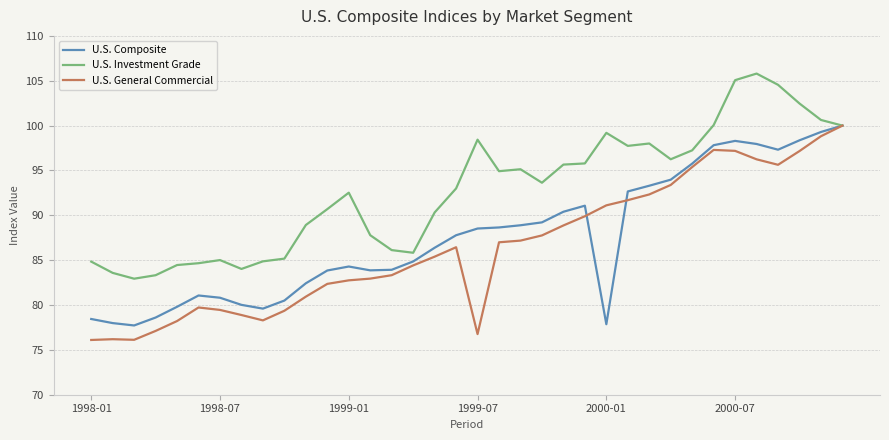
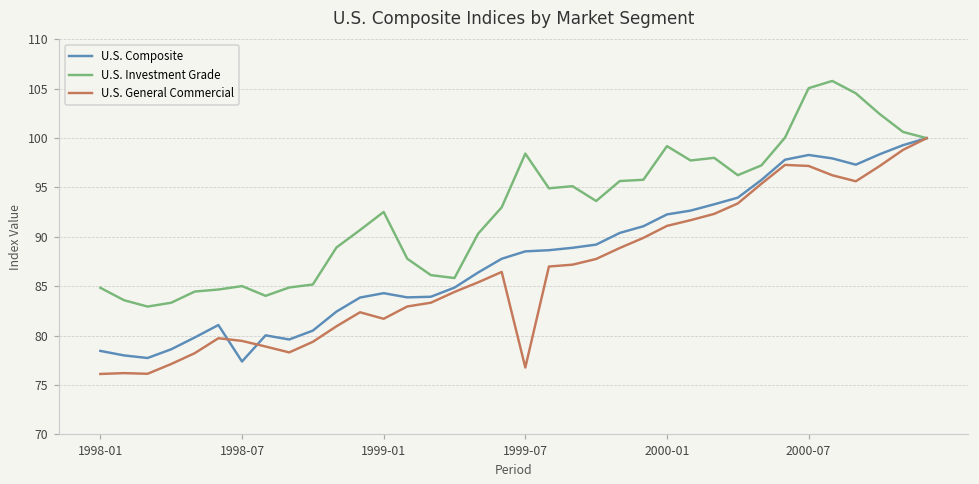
U.S. Composite, 1998-07: 81 -> 77
U.S. General Commercial, 1999-01: 83 -> 82
U.S. Composite, 2000-01: 78 -> 92
